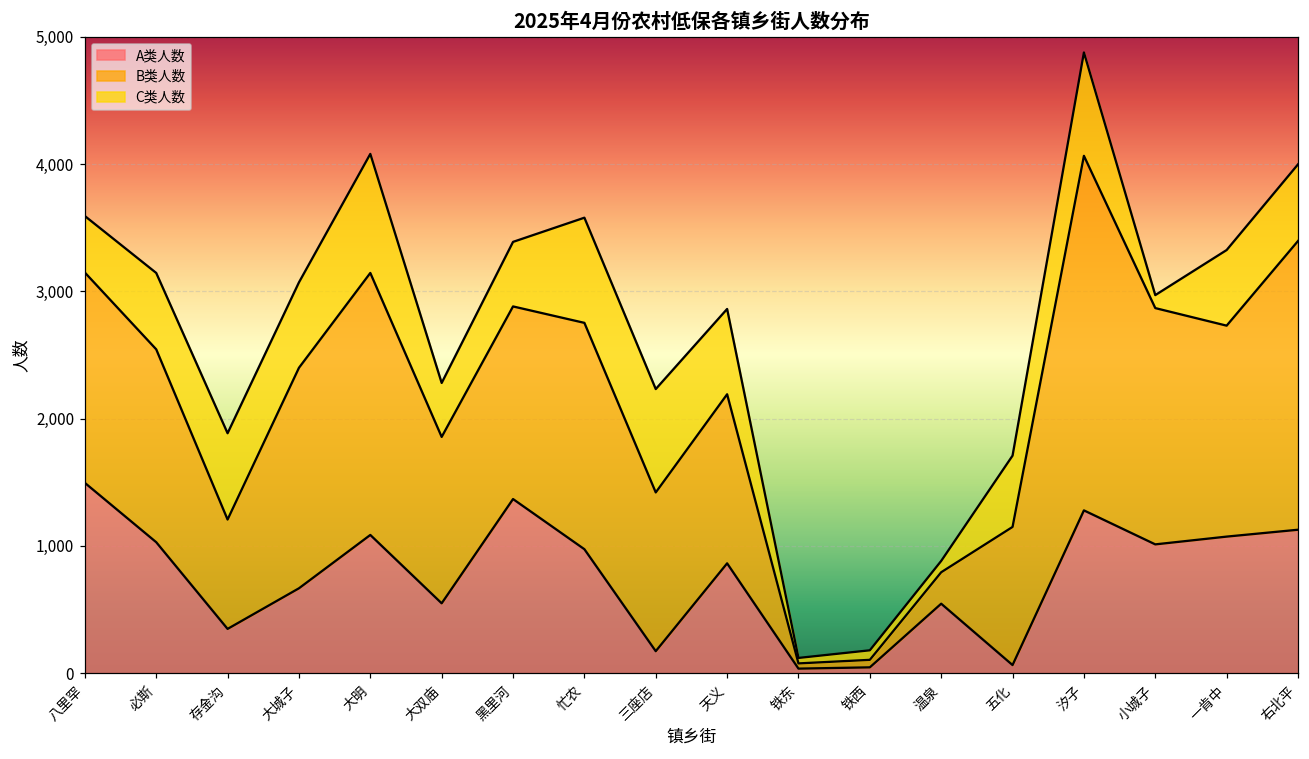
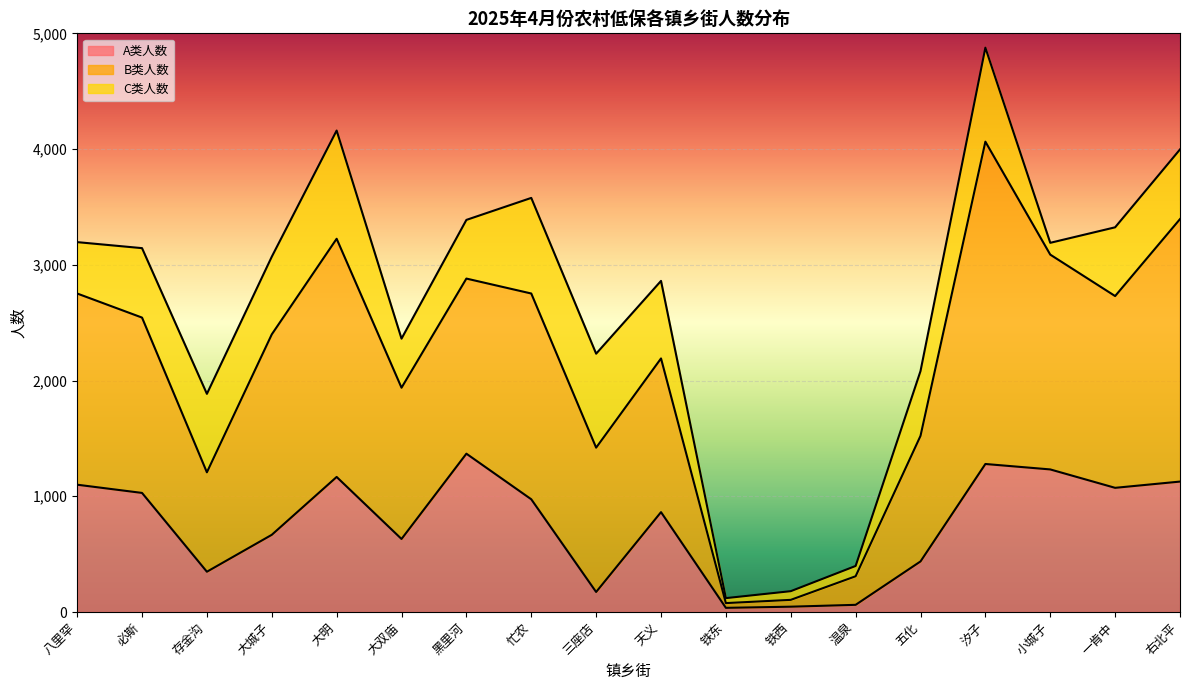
A类人数, 八里罕: 1,500 -> 1,100
A类人数, 大明: 1,090 -> 1,170
A类人数, 大双庙: 550 -> 630
A类人数, 温泉: 550 -> 60
A类人数, 五化: 60 -> 440
A类人数, 小城子: 1,010 -> 1,230
